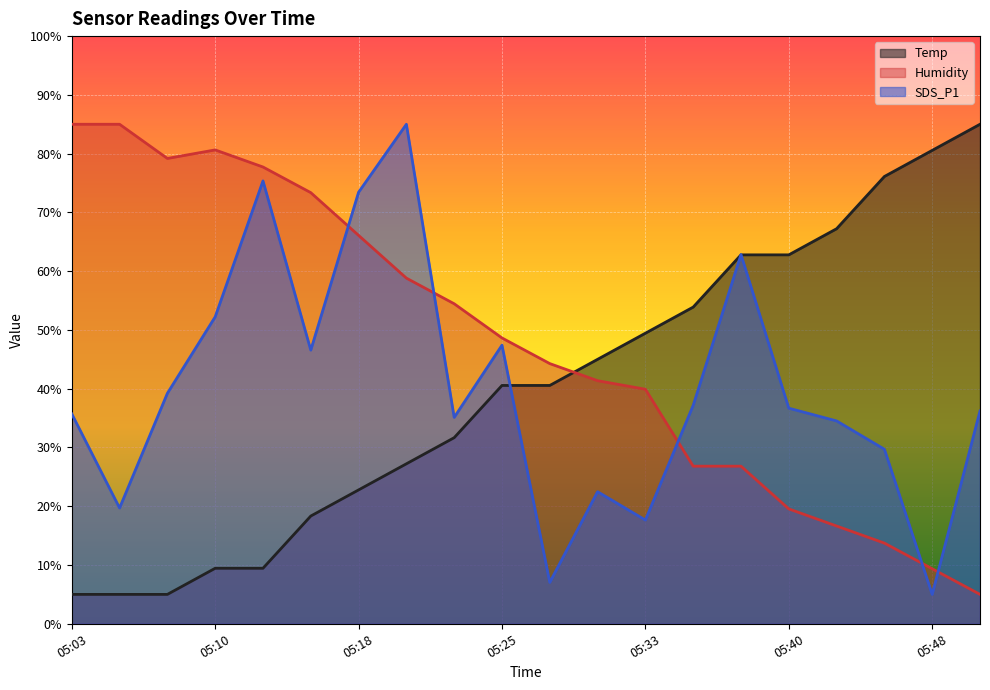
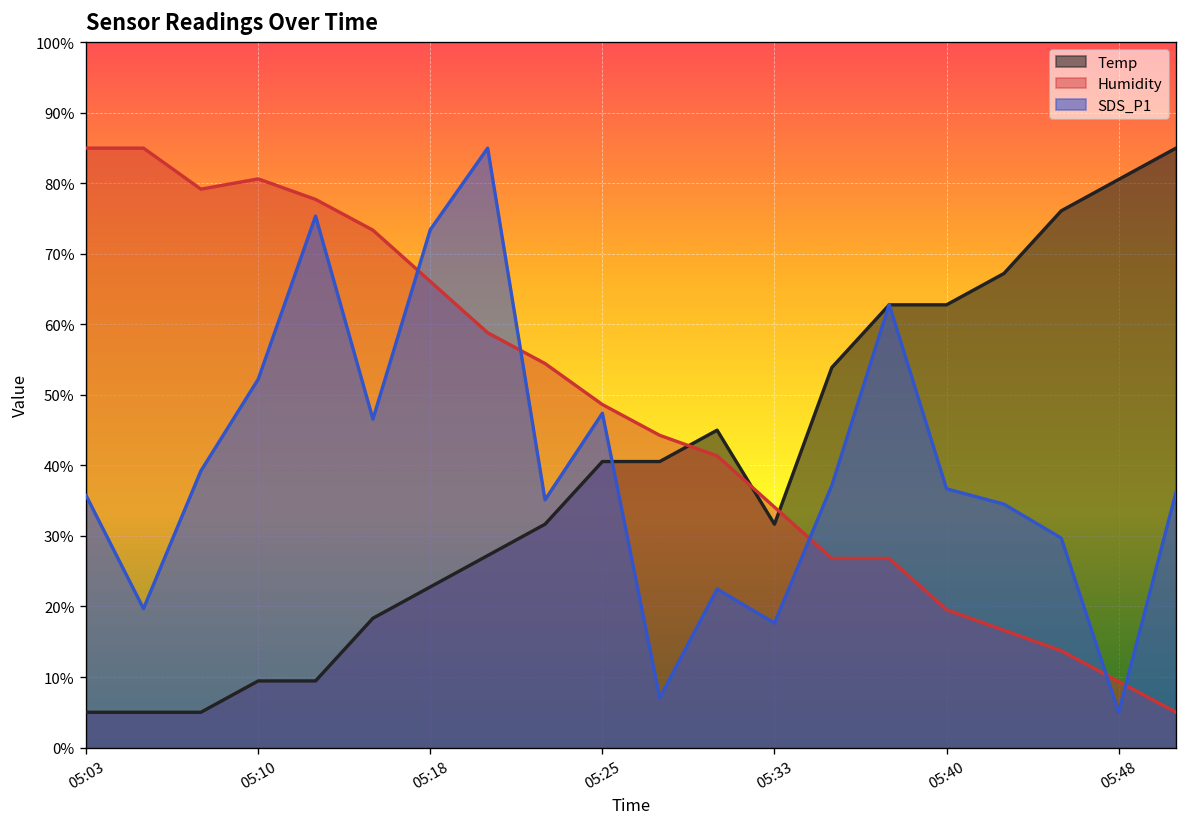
Temp, 05:33: 49% -> 32%
Humidity, 05:33: 40% -> 34%
